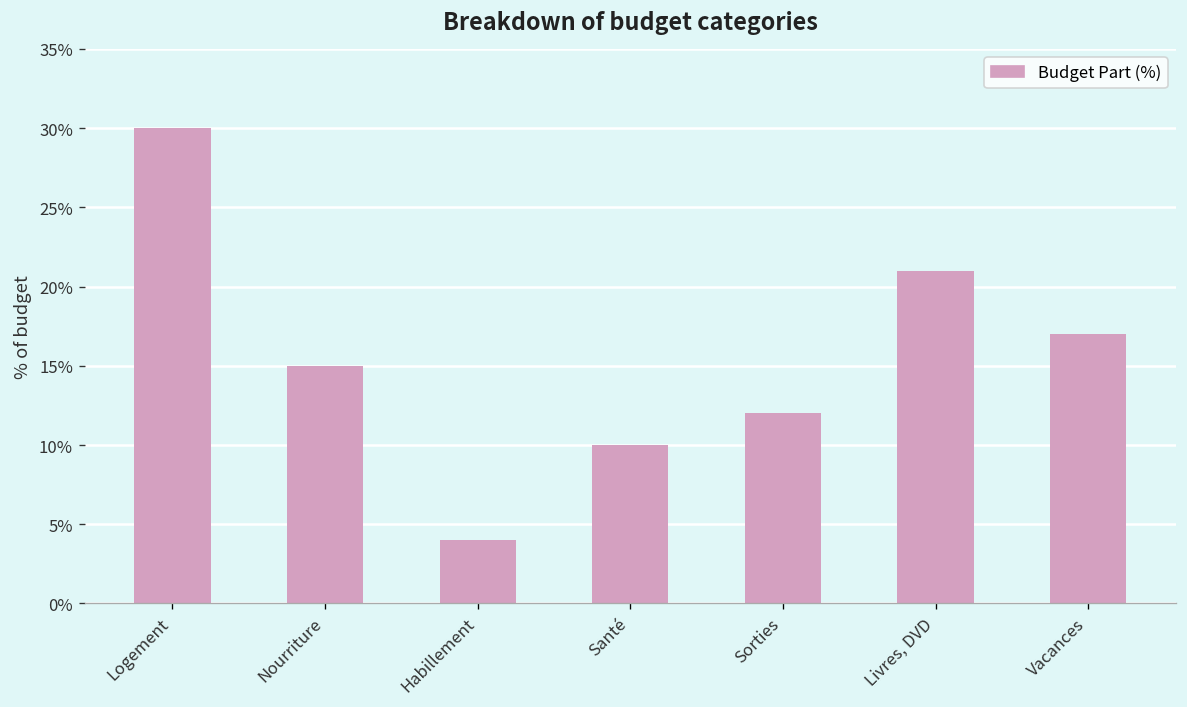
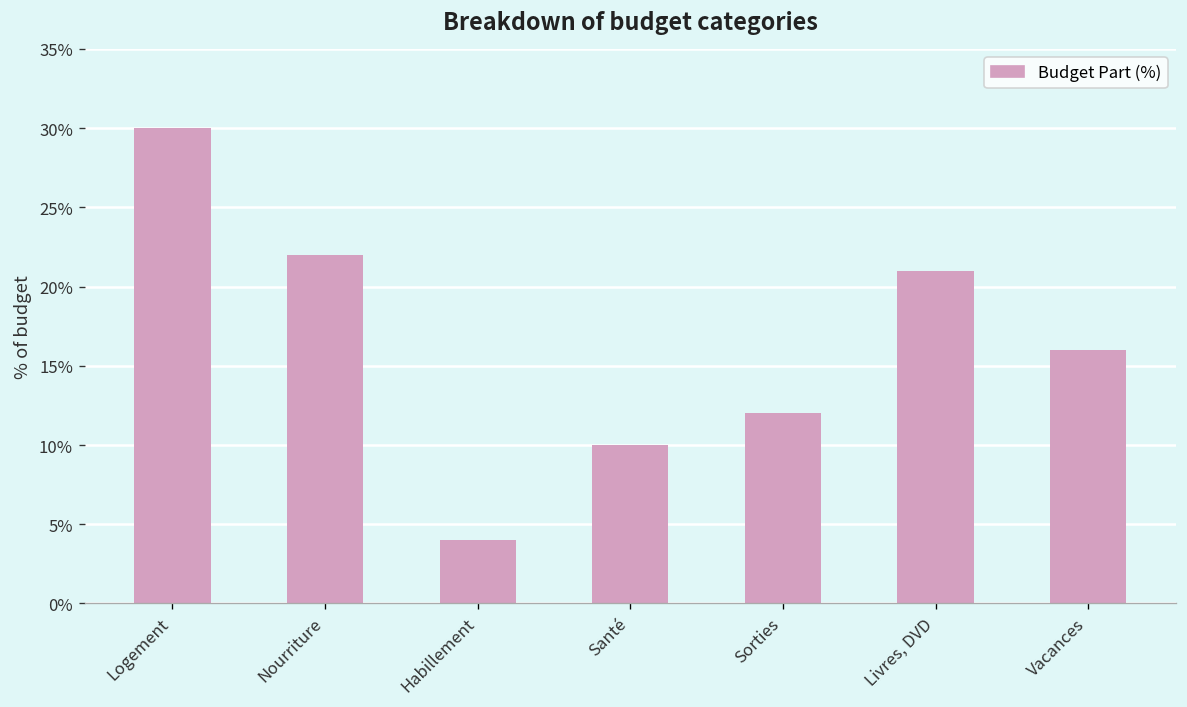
Nourriture: 15% -> 22%
Vacances: 17% -> 16%
